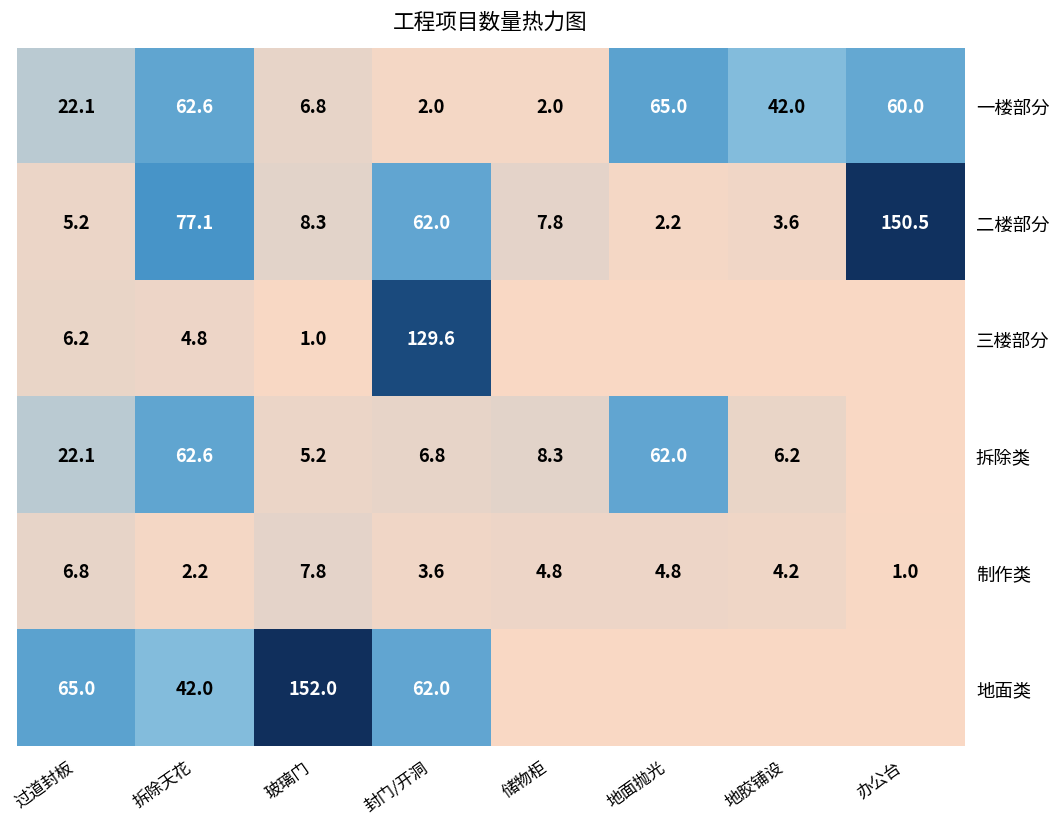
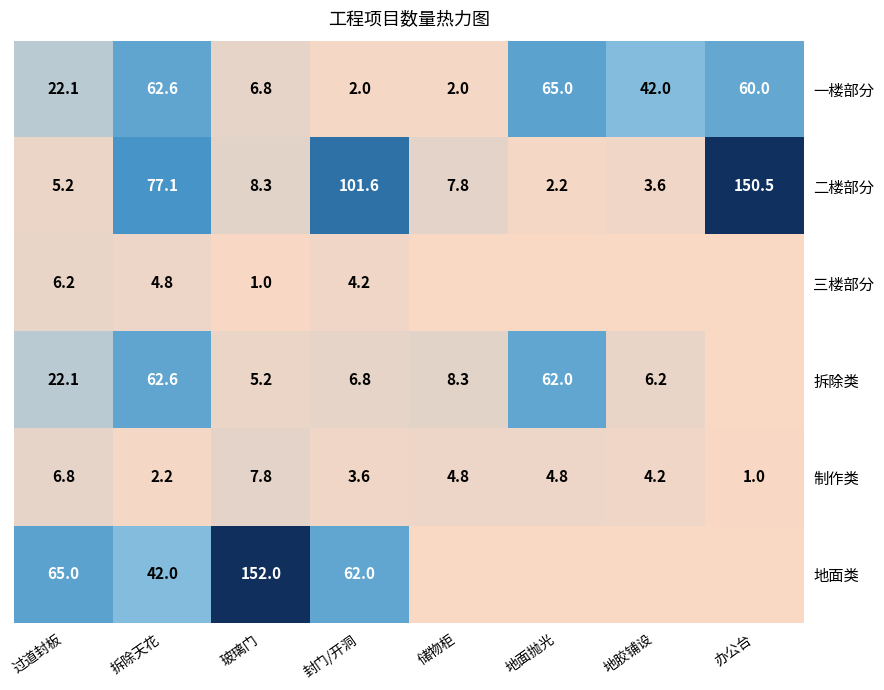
二楼部分, 封门/开洞: 62.0 -> 101.6
三楼部分, 封门/开洞: 129.6 -> 4.2
